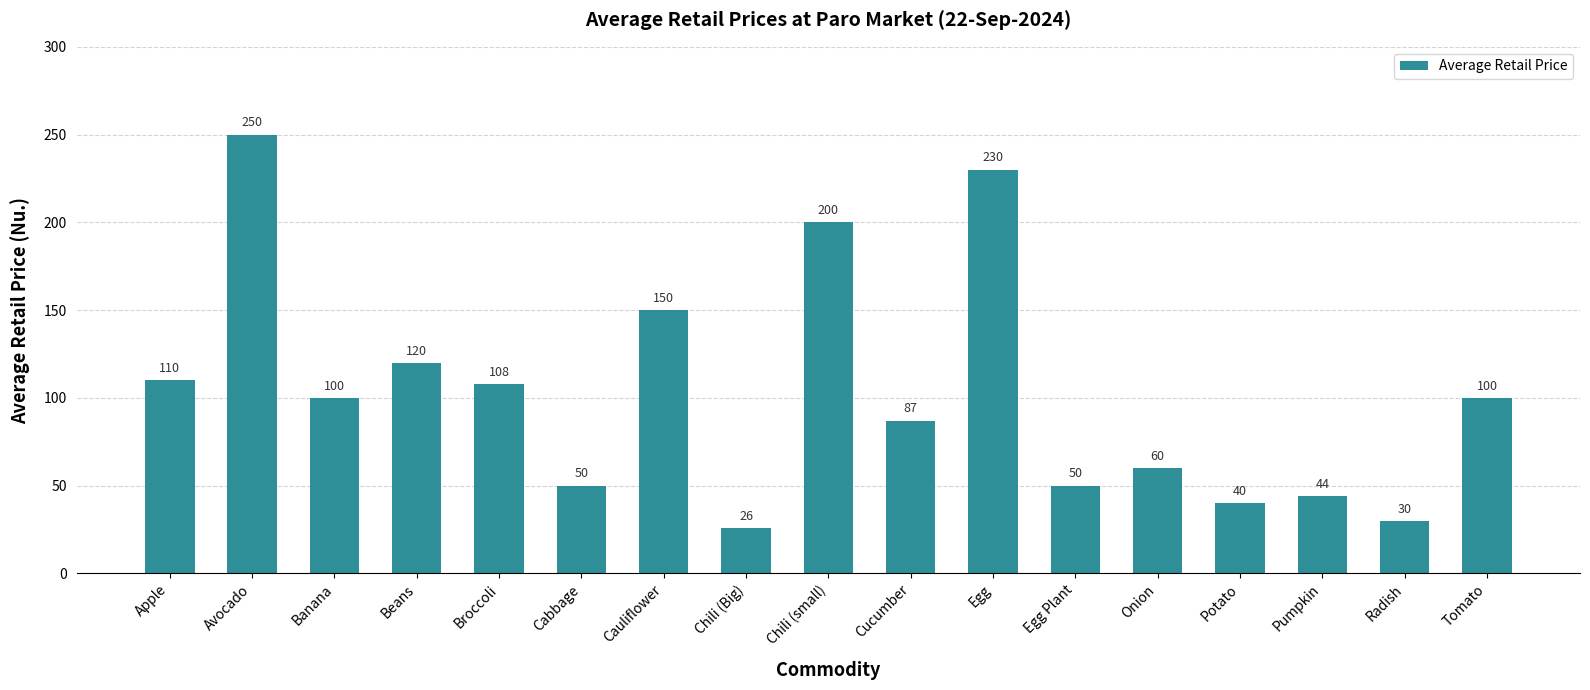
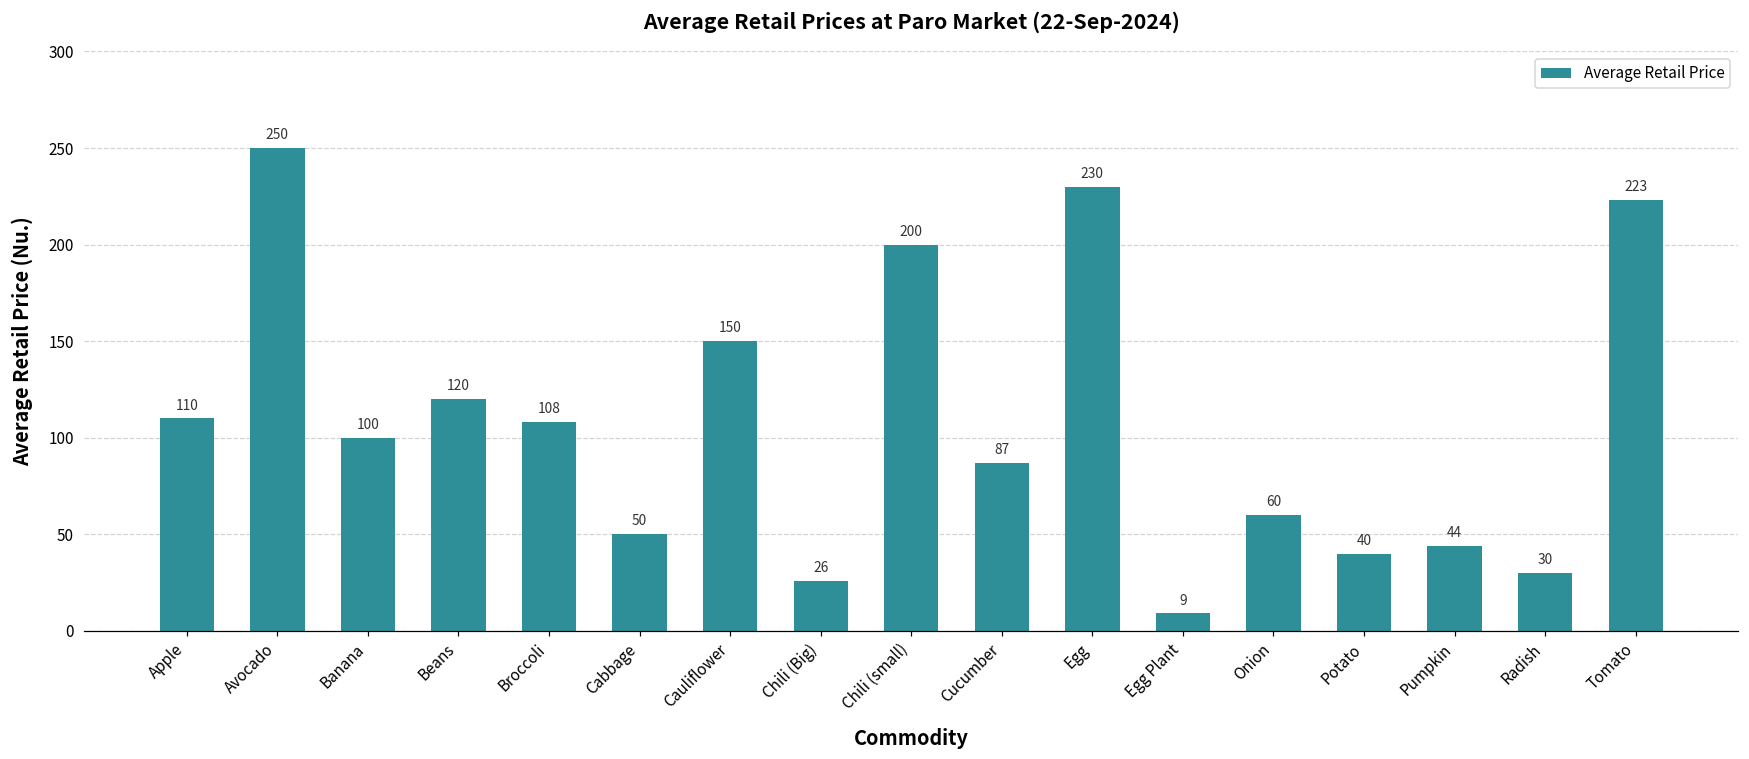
Egg Plant: 50 -> 9
Tomato: 100 -> 223
